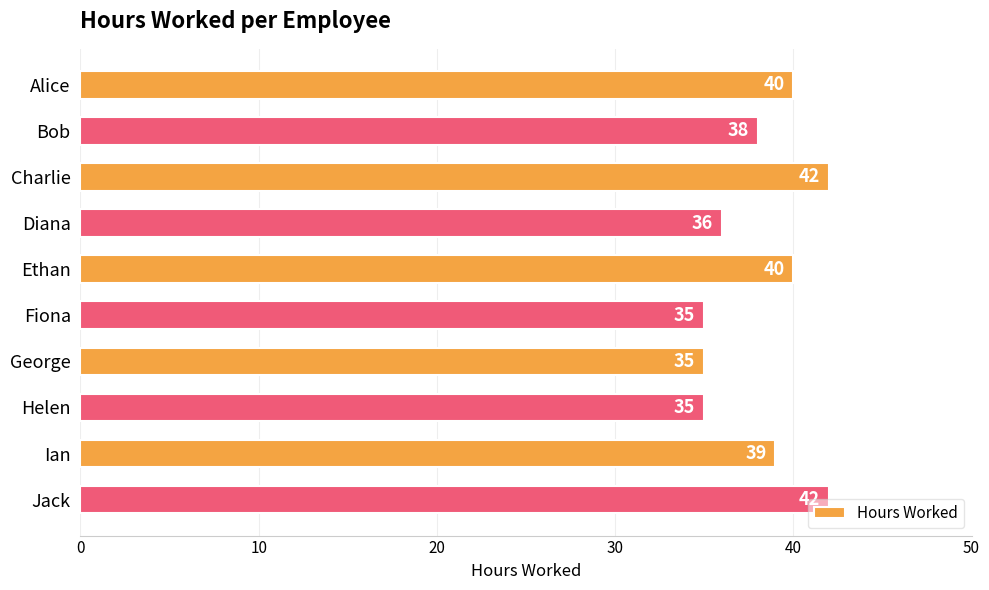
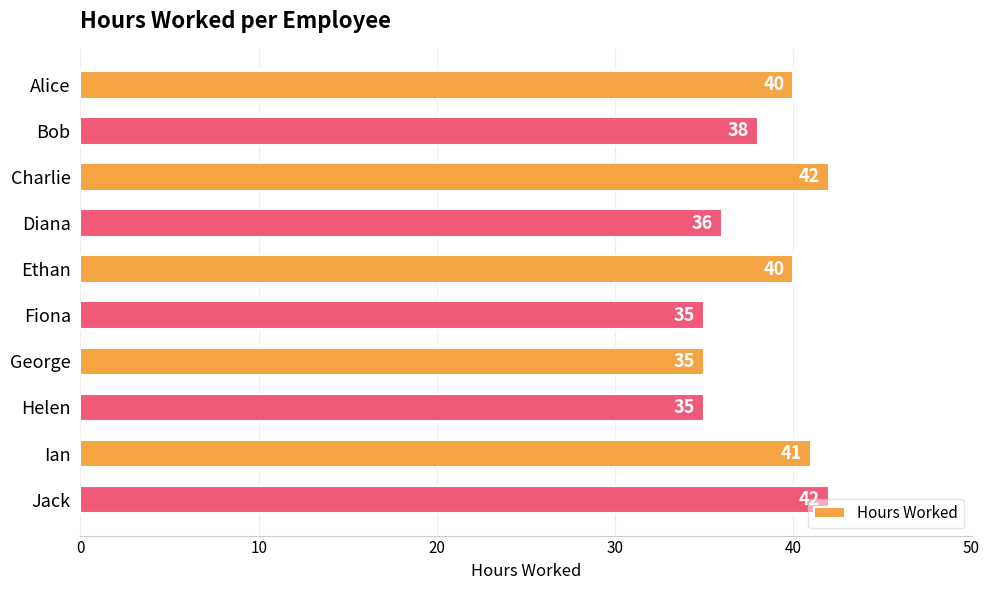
Ian: 39 -> 41
